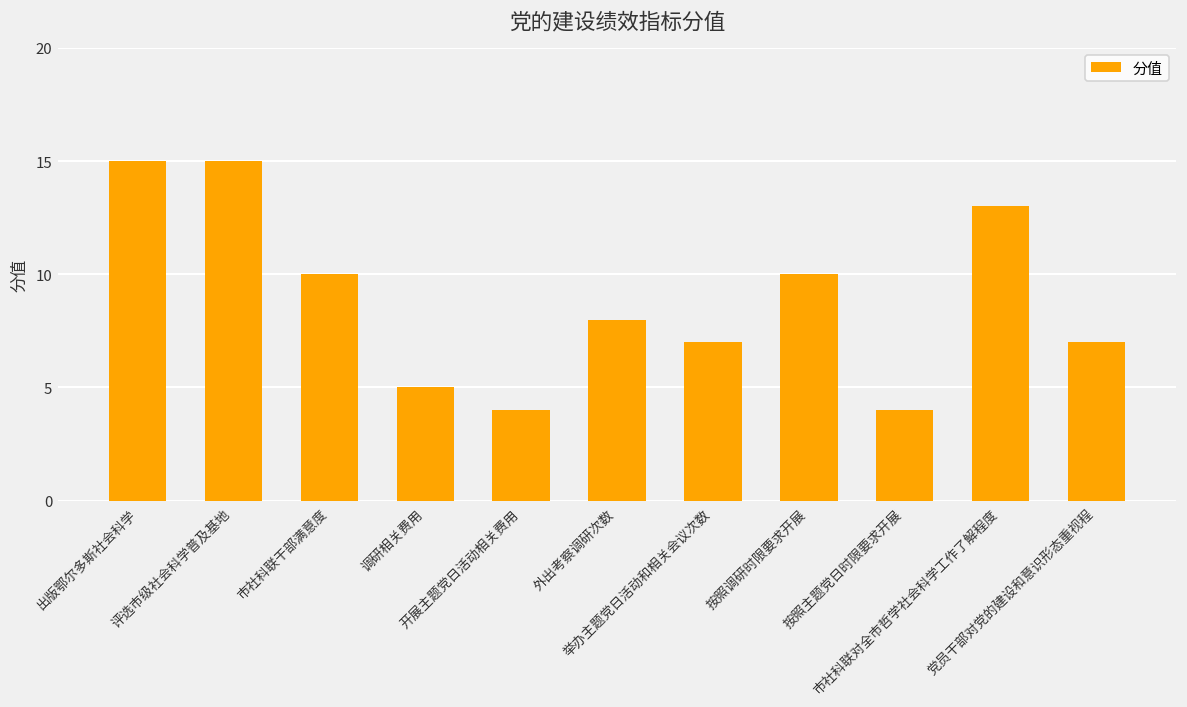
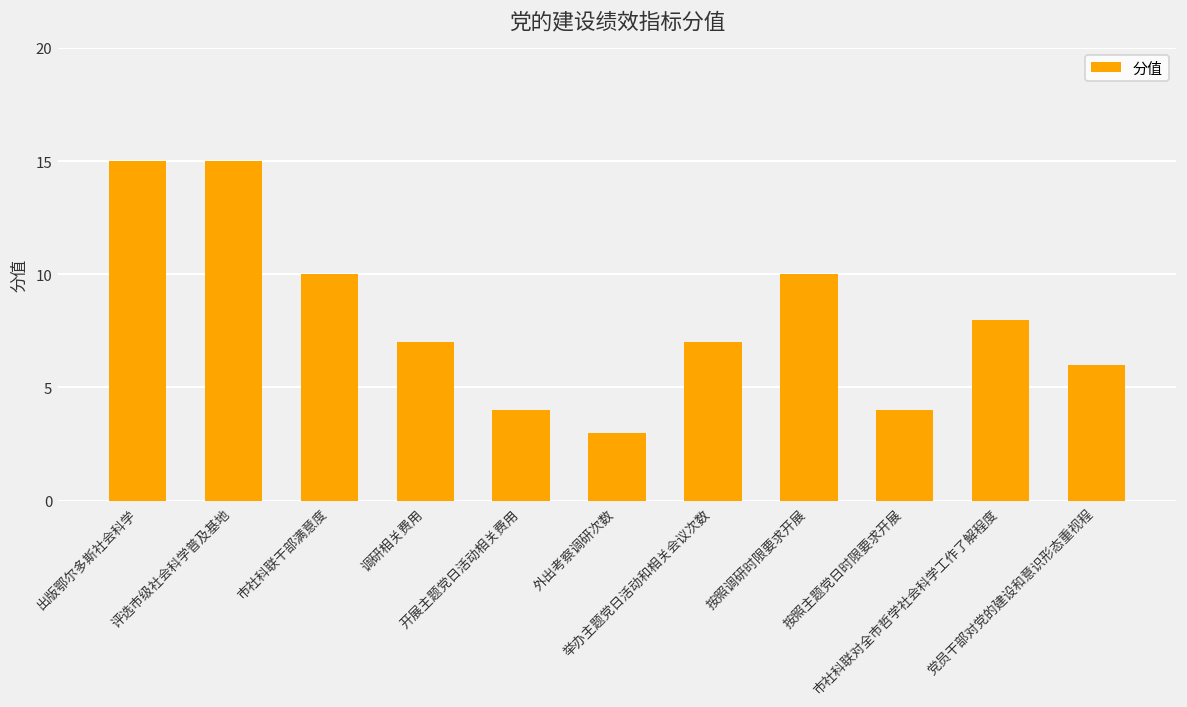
调研相关费用: 5 -> 7
外出考察调研次数: 8 -> 3
市社科联对全市哲学社会科学工作了解程度: 13 -> 8
党员干部对党的建设和意识形态重视程: 7 -> 6
